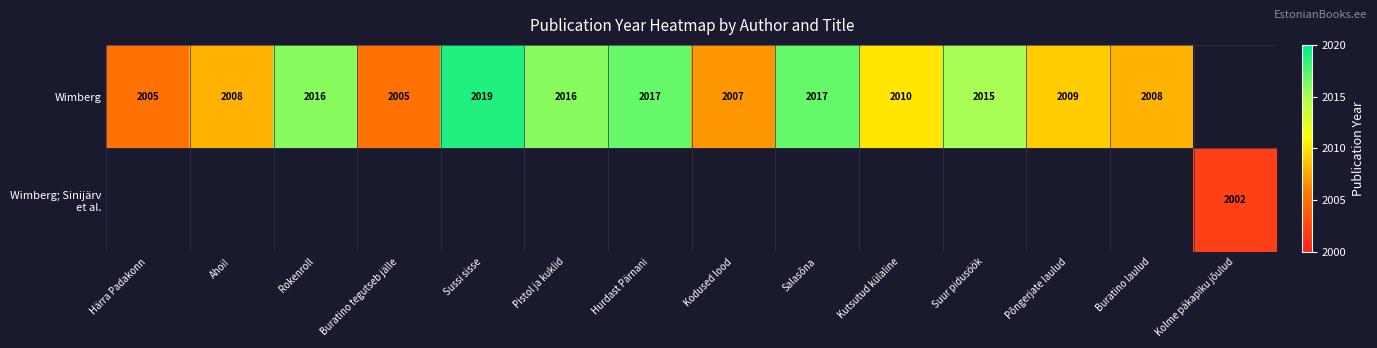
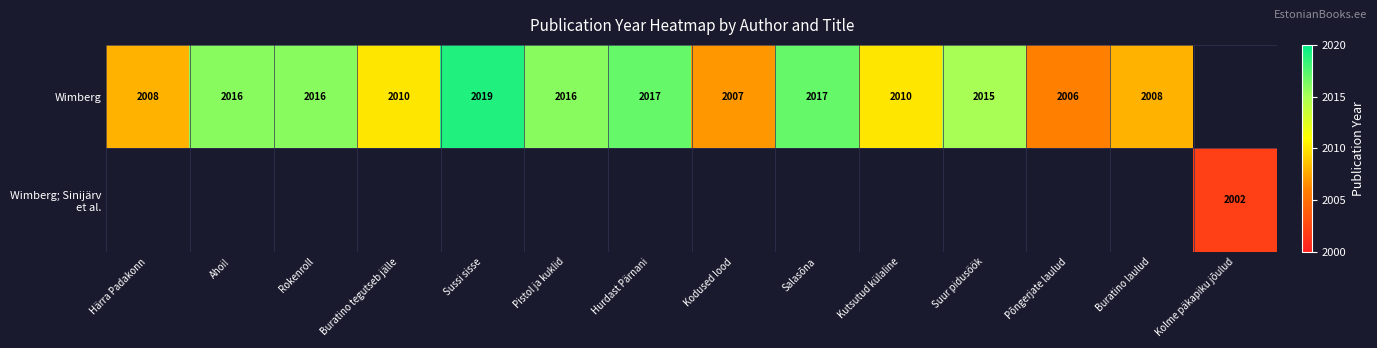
Wimberg, Härra Padakonn: 2005 -> 2008
Wimberg, Ahoi!: 2008 -> 2016
Wimberg, Buratino tegutseb jälle: 2005 -> 2010
Wimberg, Põngerjate laulud: 2009 -> 2006
